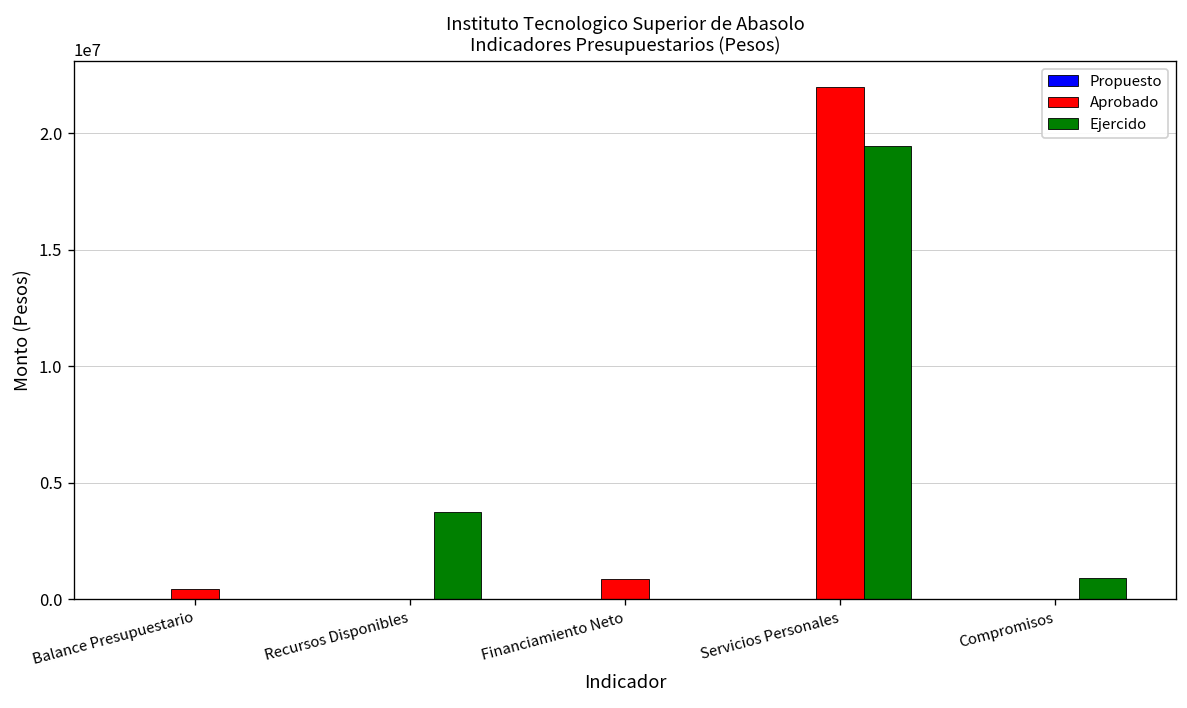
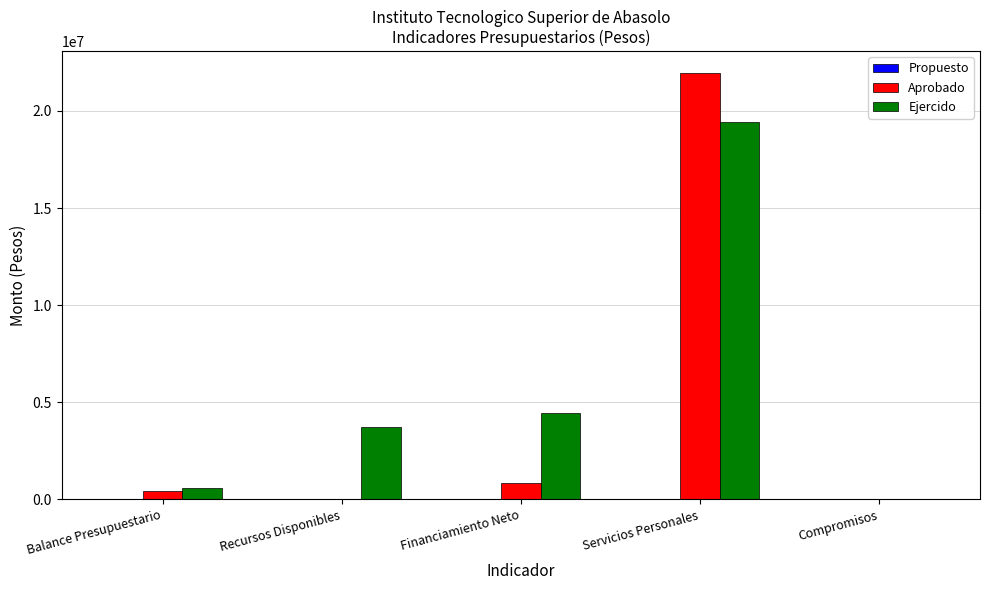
Ejercido, Balance Presupuestario: 0 -> 600000
Ejercido, Financiamiento Neto: 0 -> 4500000
Ejercido, Compromisos: 900000 -> 0
